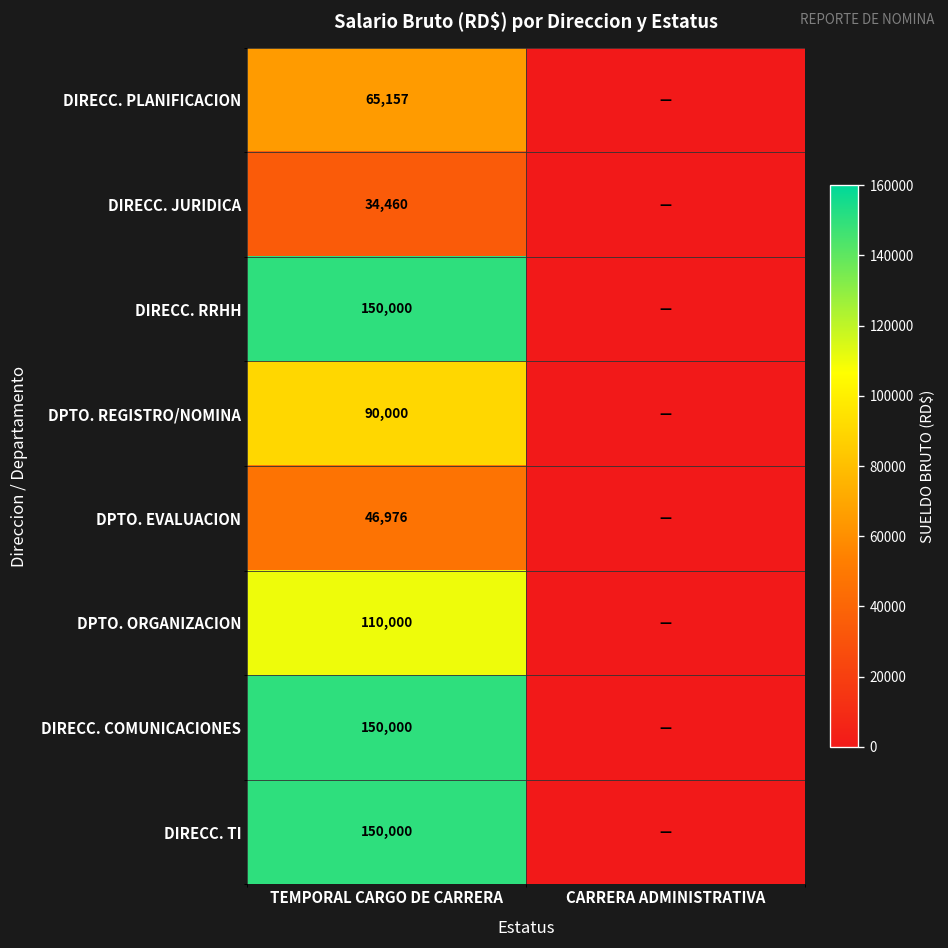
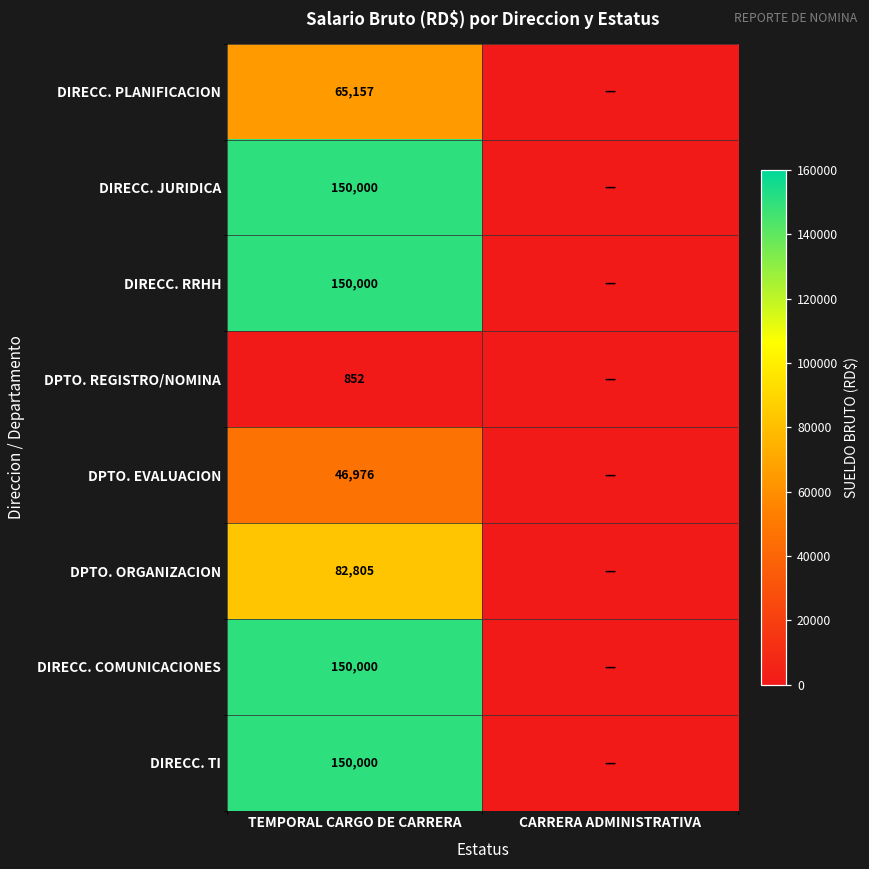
DIRECC. JURIDICA, TEMPORAL CARGO DE CARRERA: 34,460 -> 150,000
DPTO. REGISTRO/NOMINA, TEMPORAL CARGO DE CARRERA: 90,000 -> 852
DPTO. ORGANIZACION, TEMPORAL CARGO DE CARRERA: 110,000 -> 82,805
